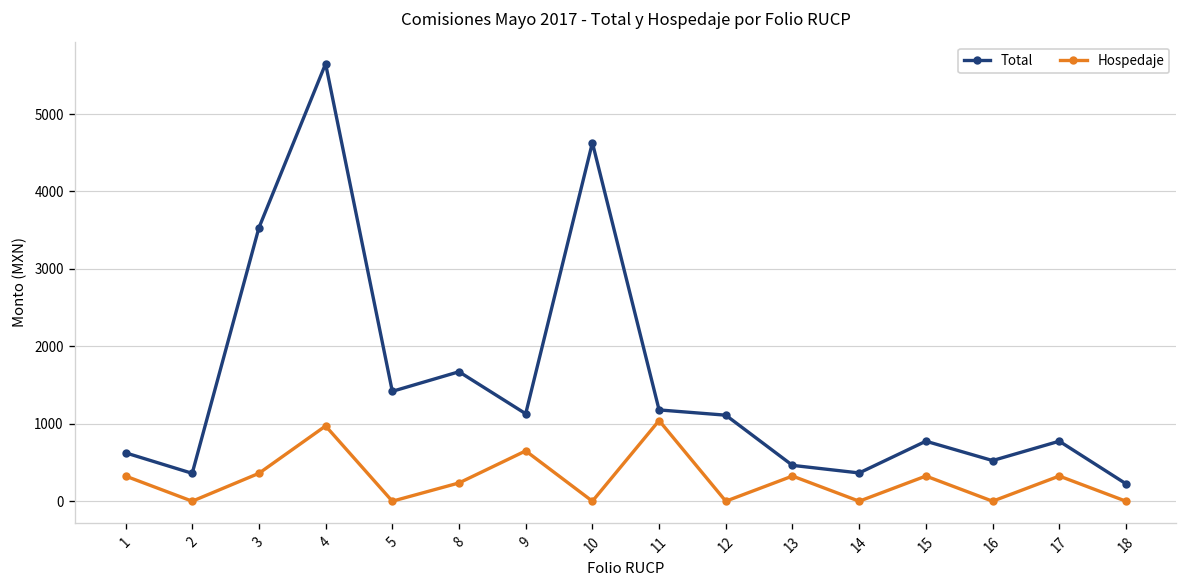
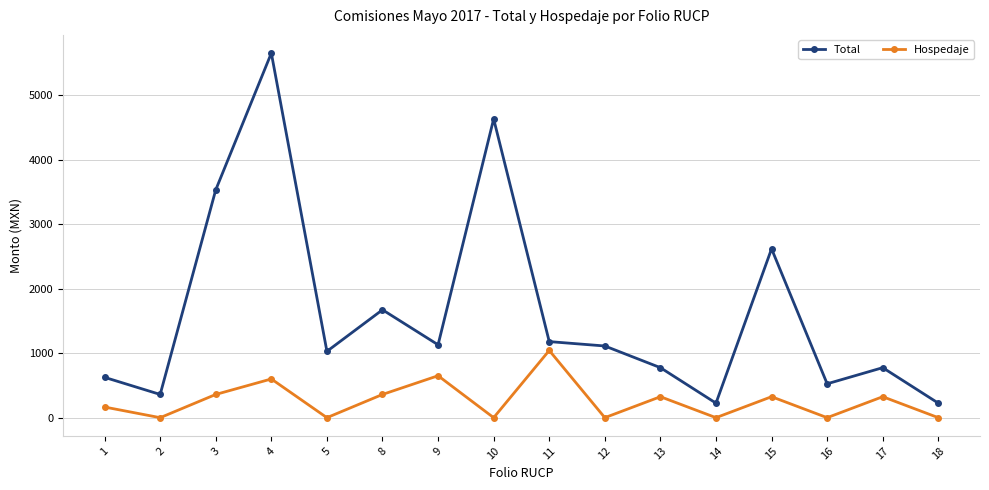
Hospedaje, 1: 300 -> 200
Hospedaje, 4: 1000 -> 600
Total, 5: 1400 -> 1000
Hospedaje, 8: 200 -> 400
Total, 13: 500 -> 800
Total, 14: 400 -> 200
Total, 15: 800 -> 2600
